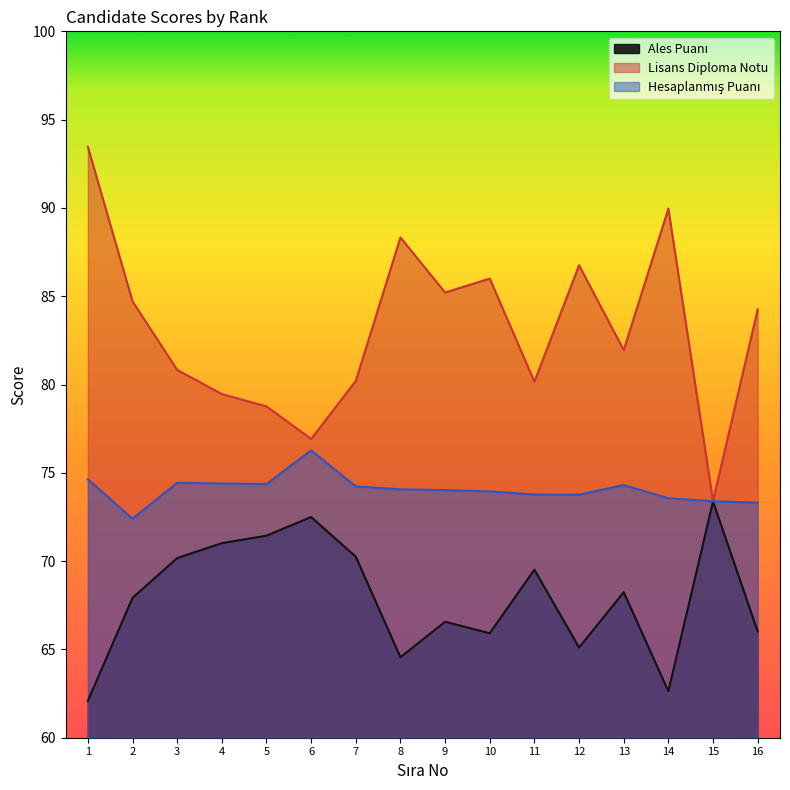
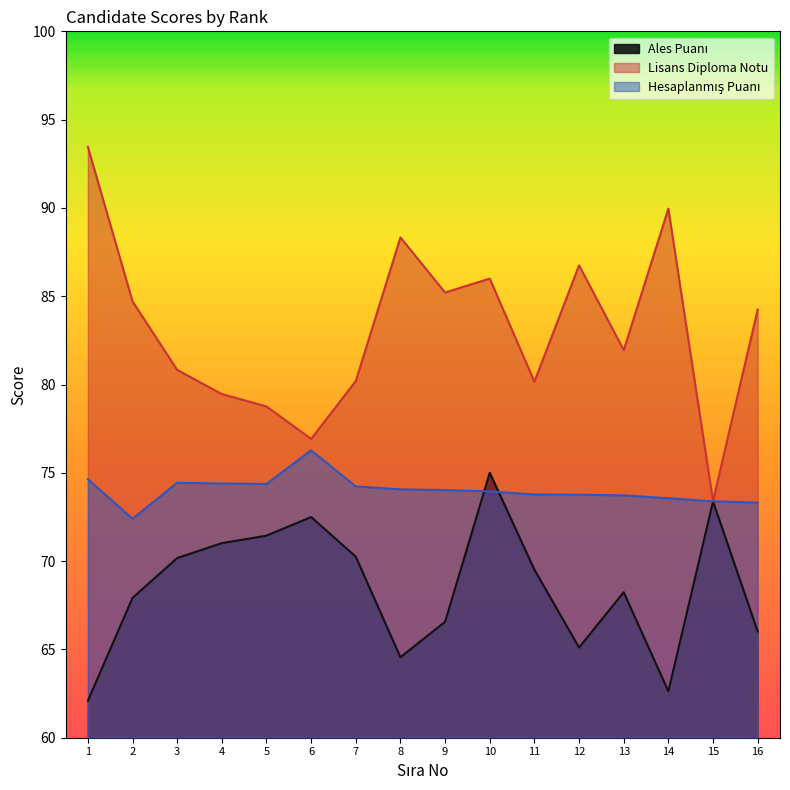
Ales Puanı, 10: 65.9 -> 75.0
Hesaplanmış Puanı, 13: 74.3 -> 73.7
